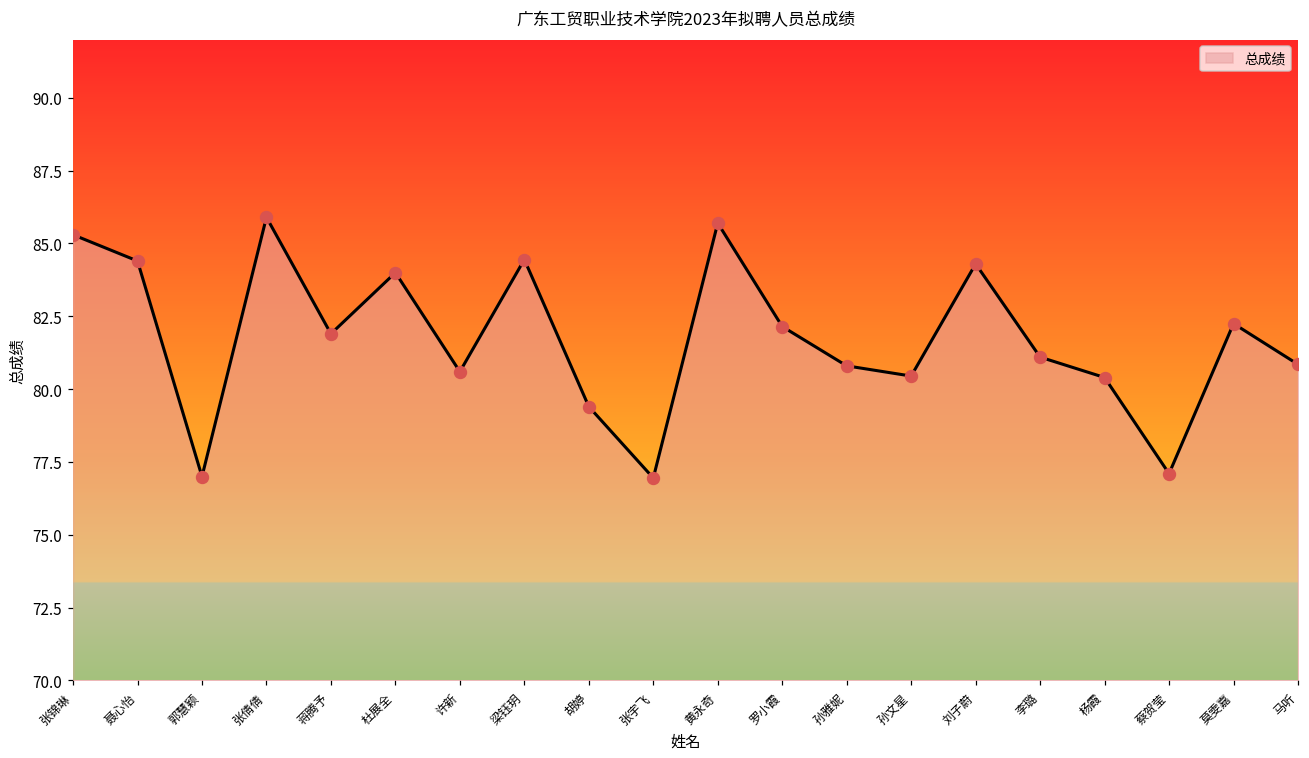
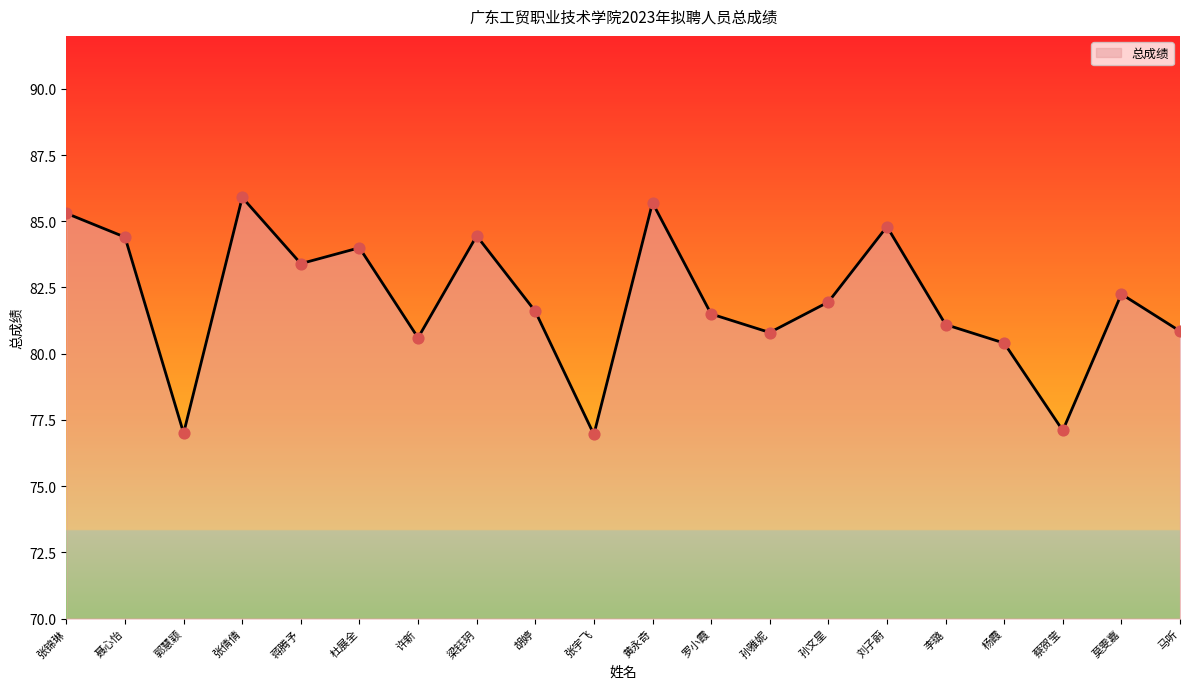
蒋腾予: 81.9 -> 83.4
胡婷: 79.4 -> 81.6
罗小霞: 82.2 -> 81.5
孙文星: 80.5 -> 82.0
刘子蔚: 84.3 -> 84.8
